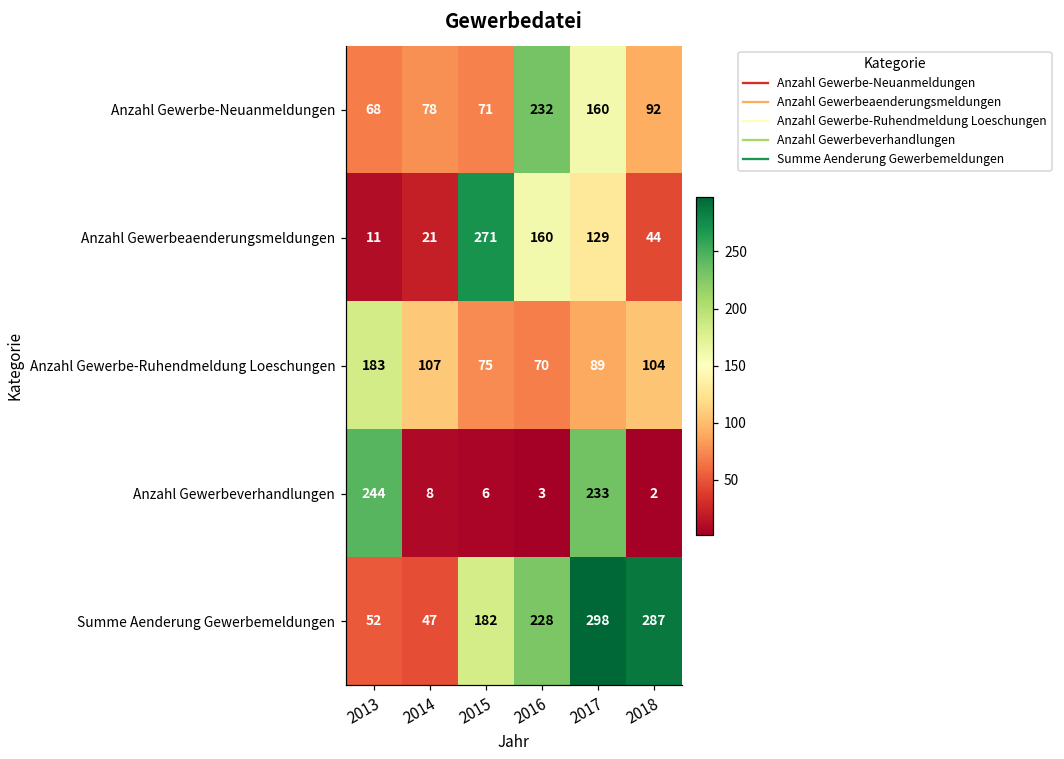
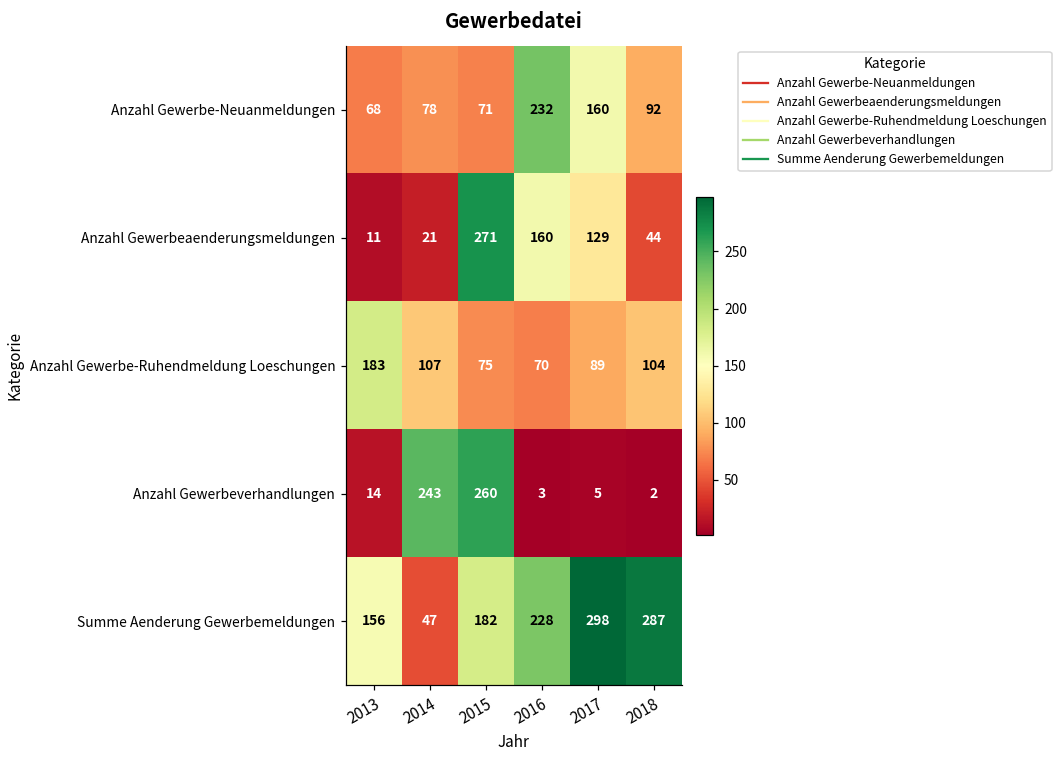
Anzahl Gewerbeverhandlungen, 2013: 244 -> 14
Anzahl Gewerbeverhandlungen, 2014: 8 -> 243
Anzahl Gewerbeverhandlungen, 2015: 6 -> 260
Anzahl Gewerbeverhandlungen, 2017: 233 -> 5
Summe Aenderung Gewerbemeldungen, 2013: 52 -> 156
